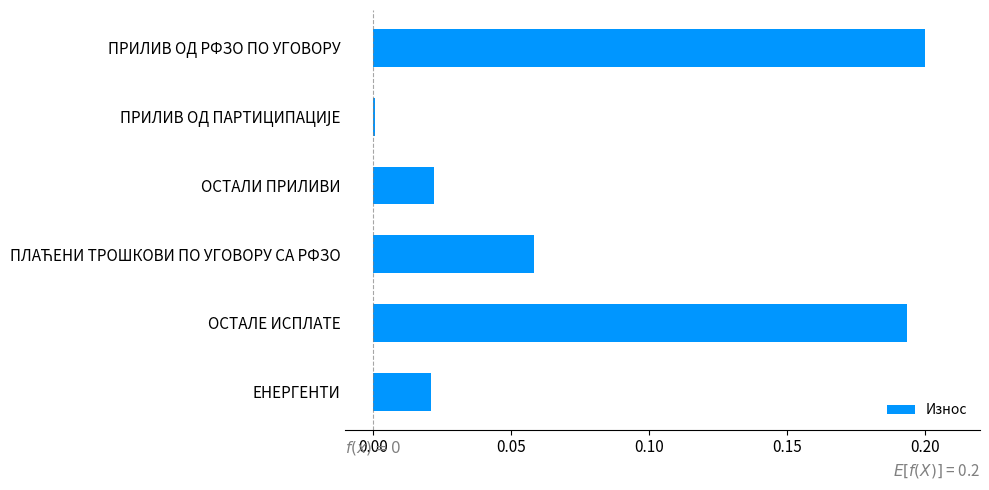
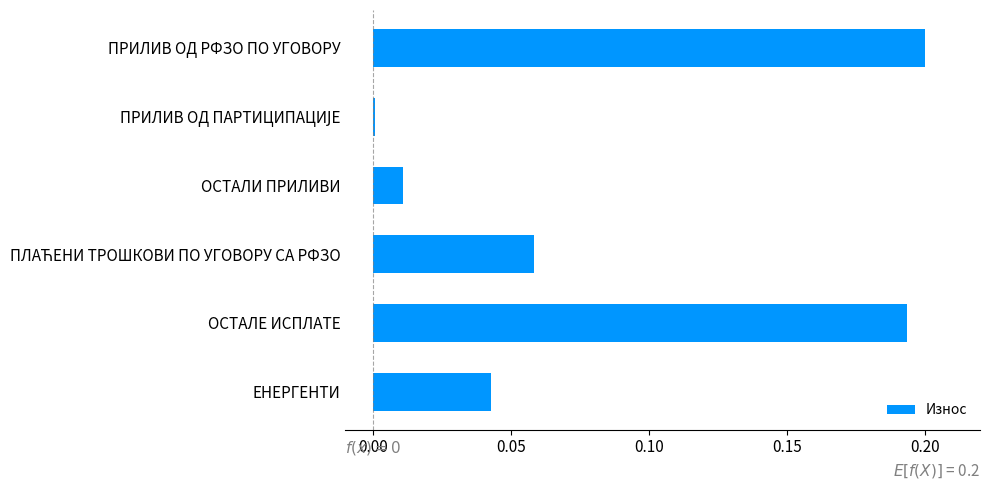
ОСТАЛИ ПРИЛИВИ: 0.022 -> 0.011
ЕНЕРГЕНТИ: 0.021 -> 0.043
